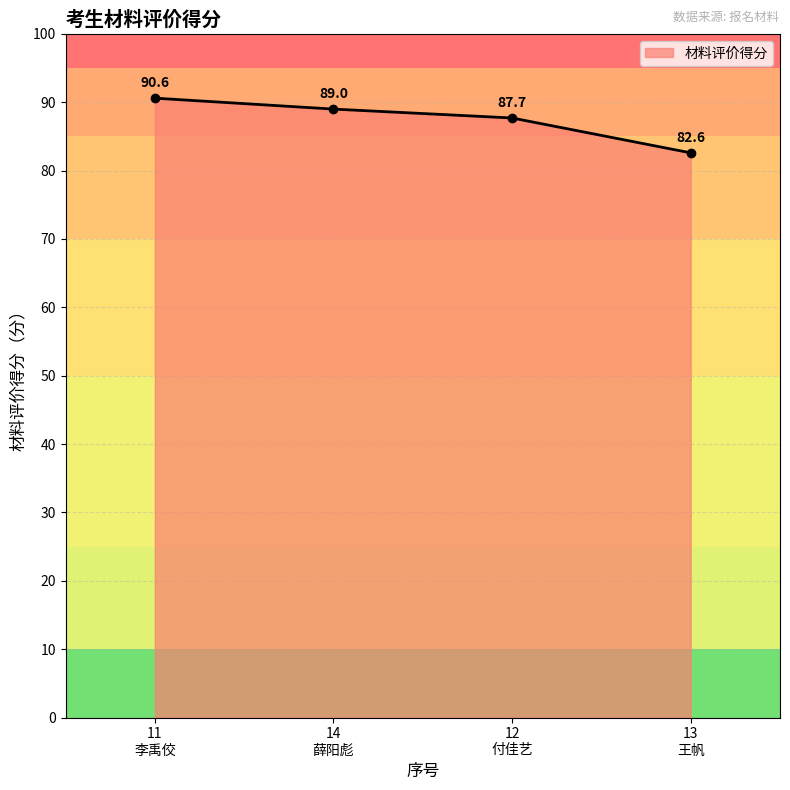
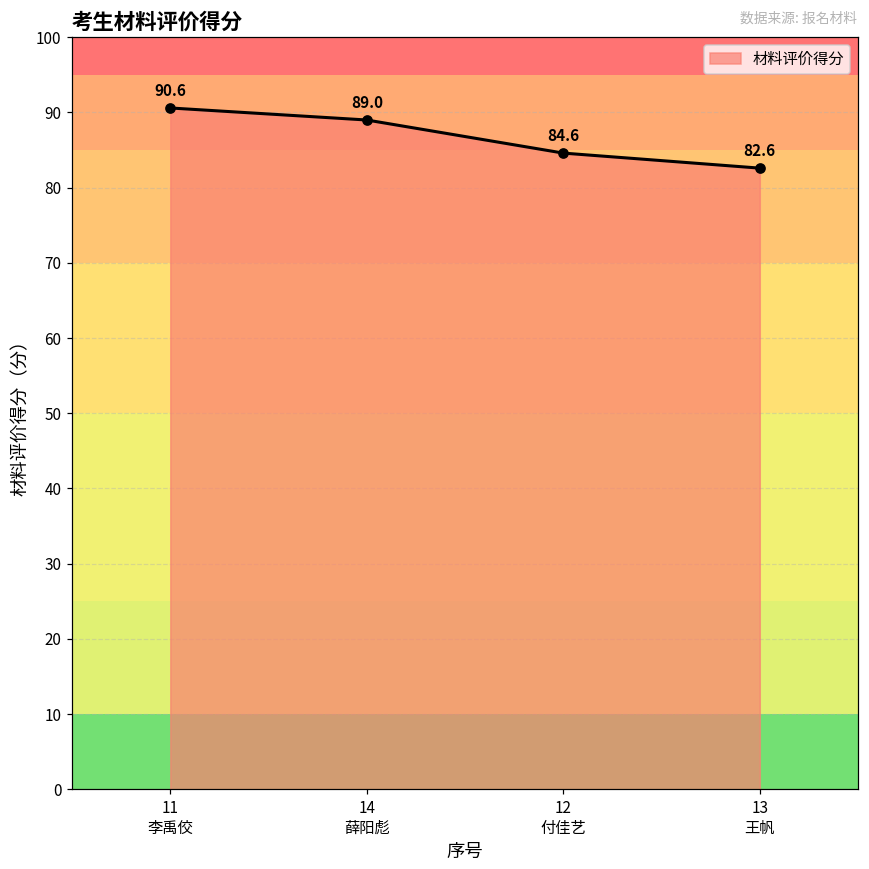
12 付佳艺: 87.7 -> 84.6
